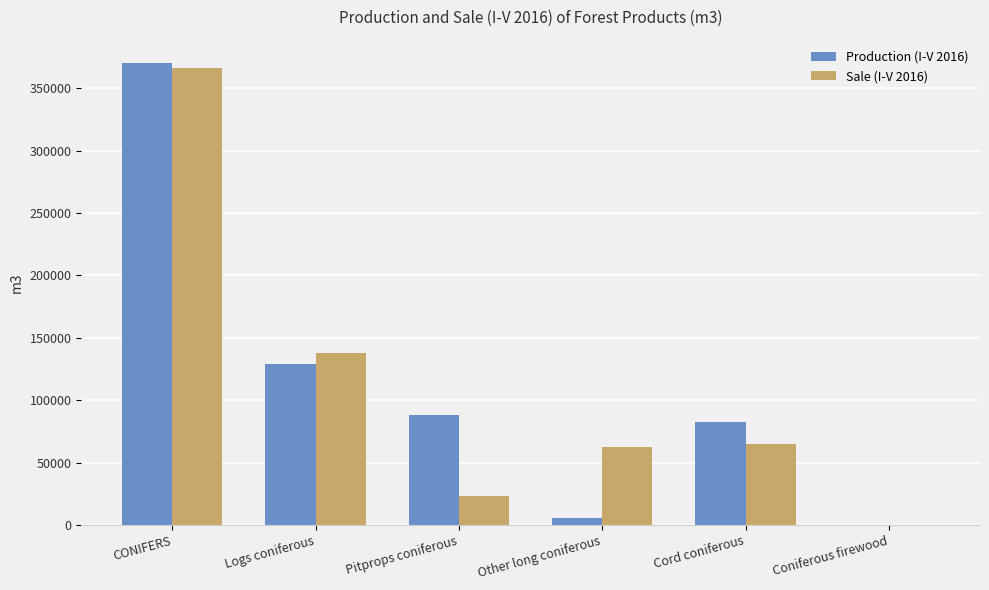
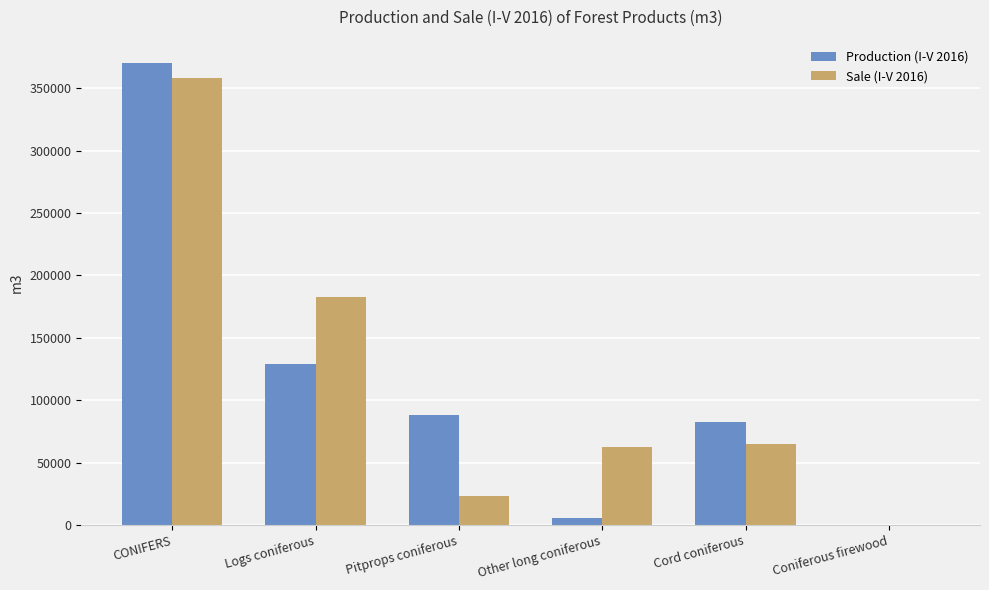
Sale (I-V 2016), CONIFERS: 366000 -> 358000
Sale (I-V 2016), Logs coniferous: 137000 -> 182000
